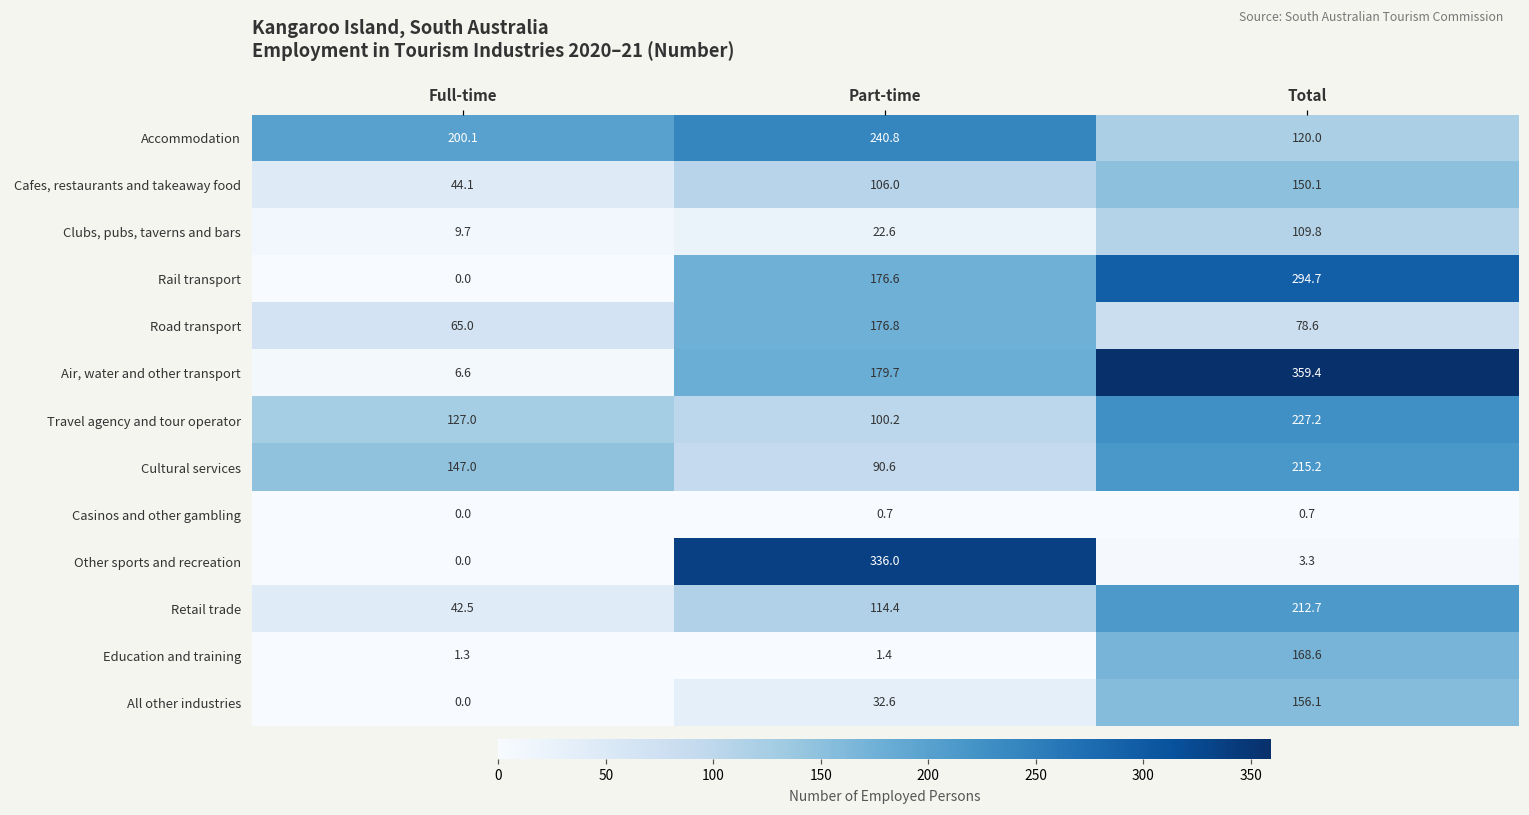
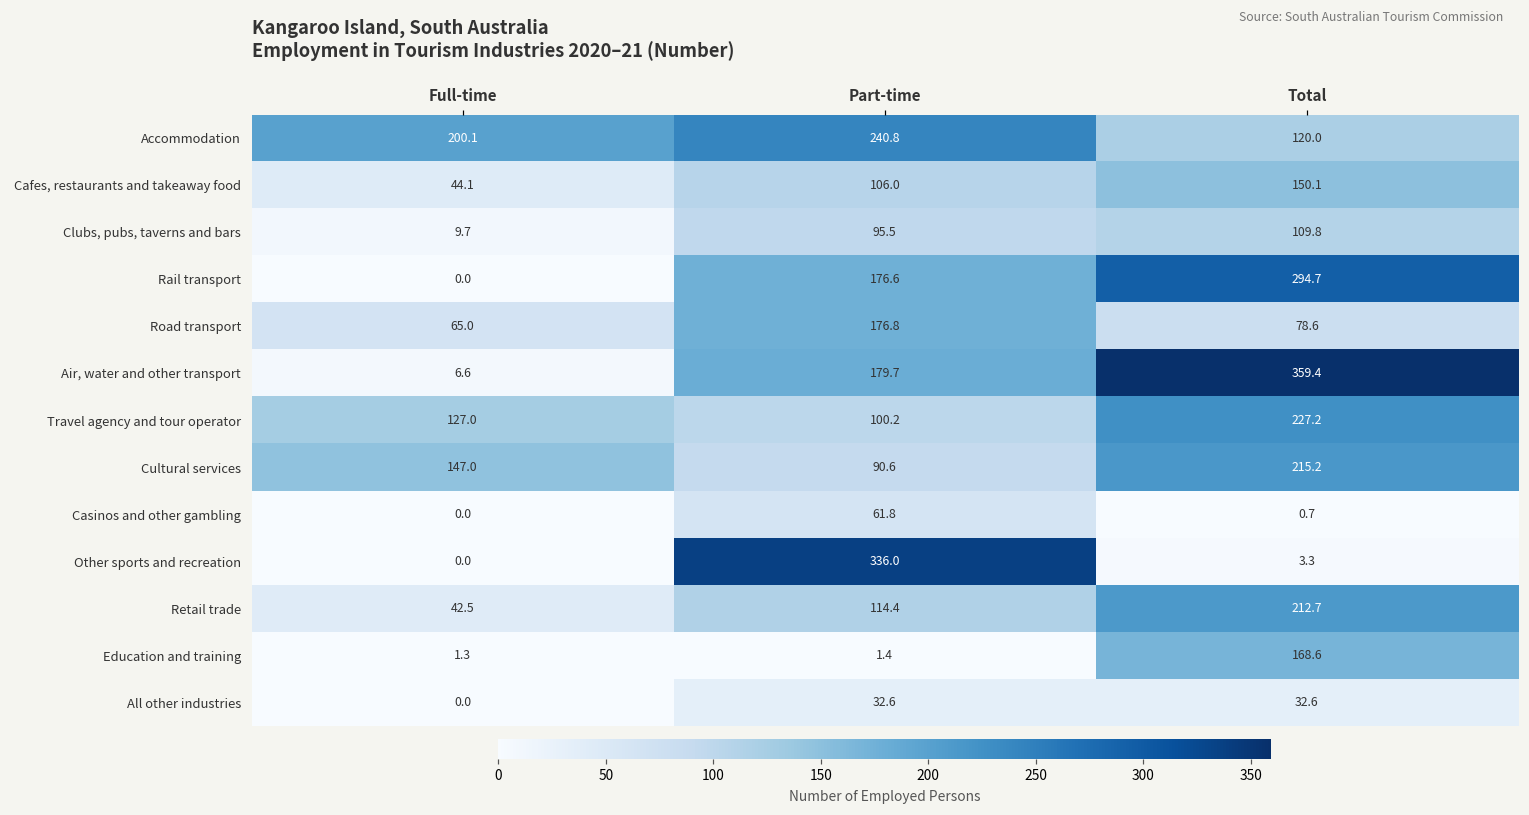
Clubs, pubs, taverns and bars, Part-time: 22.6 -> 95.5
Casinos and other gambling, Part-time: 0.7 -> 61.8
All other industries, Total: 156.1 -> 32.6
